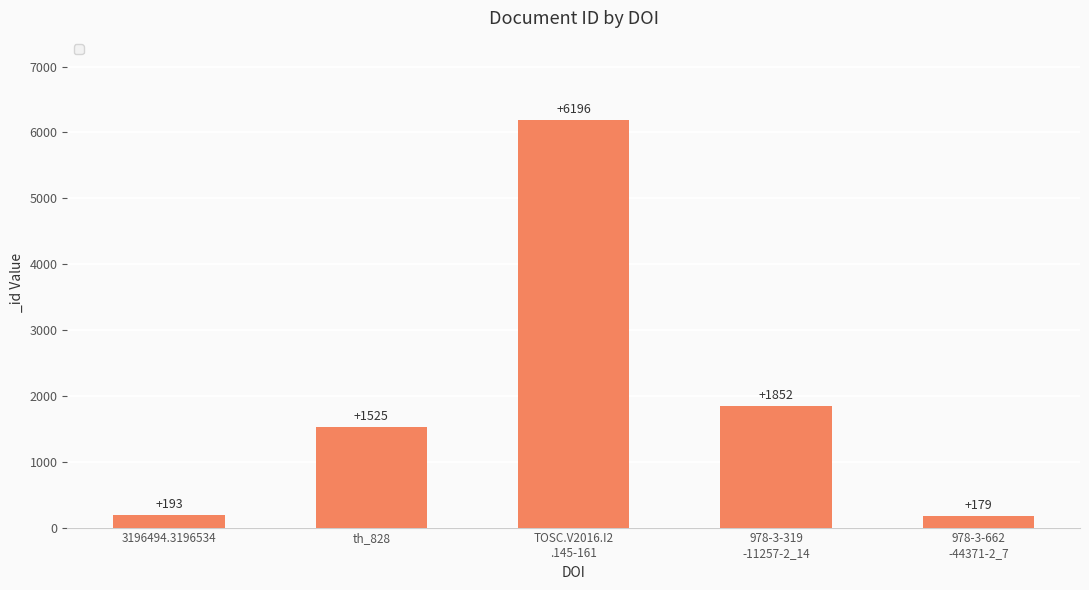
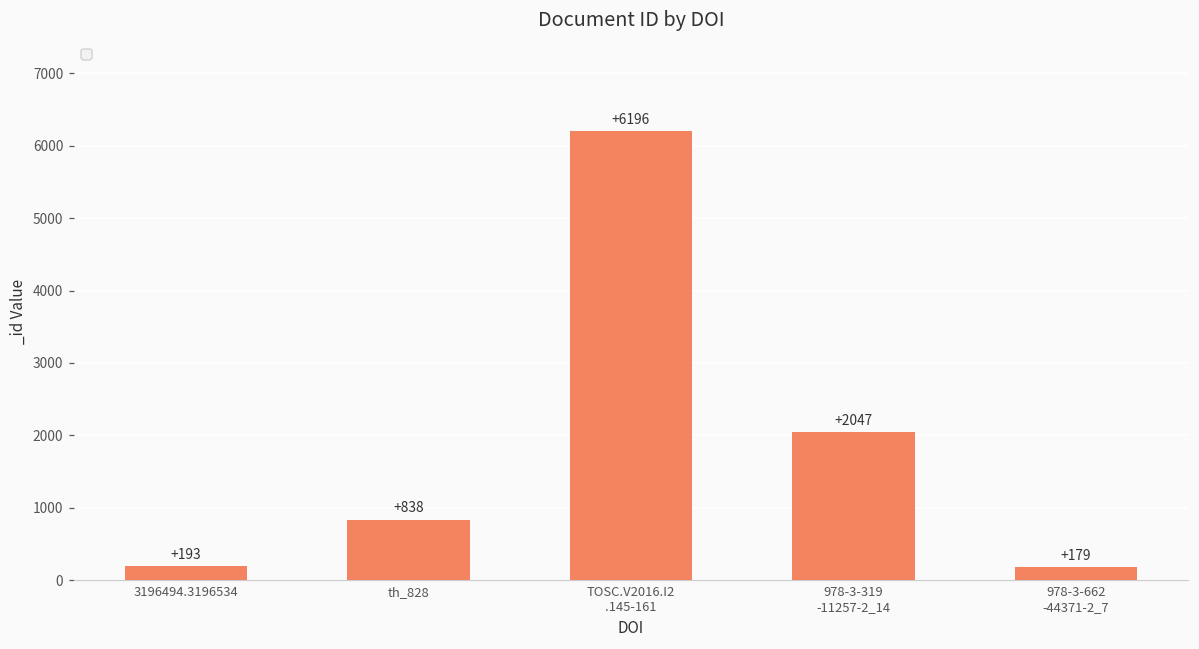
th_828: +1525 -> +838
978-3-319 -11257-2_14: +1852 -> +2047
